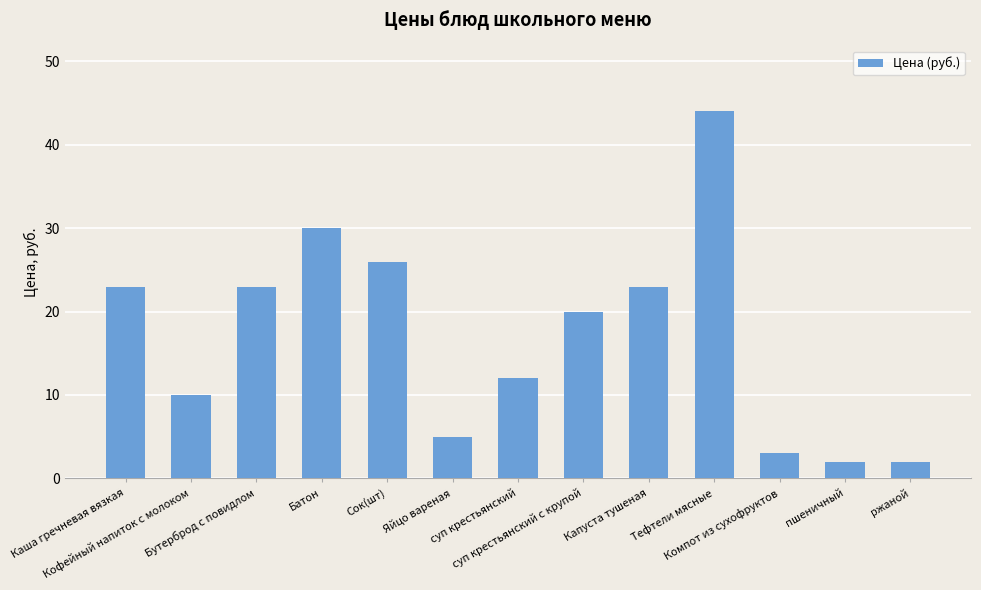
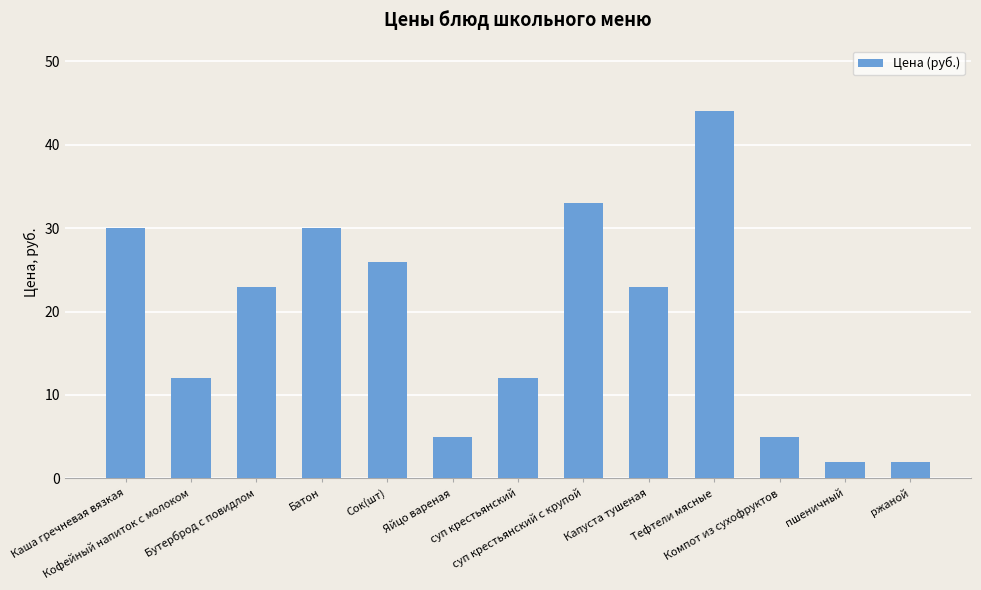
Каша гречневая вязкая: 23 -> 30
Кофейный напиток с молоком: 10 -> 12
суп крестьянский с крупой: 20 -> 33
Компот из сухофруктов: 3 -> 5
